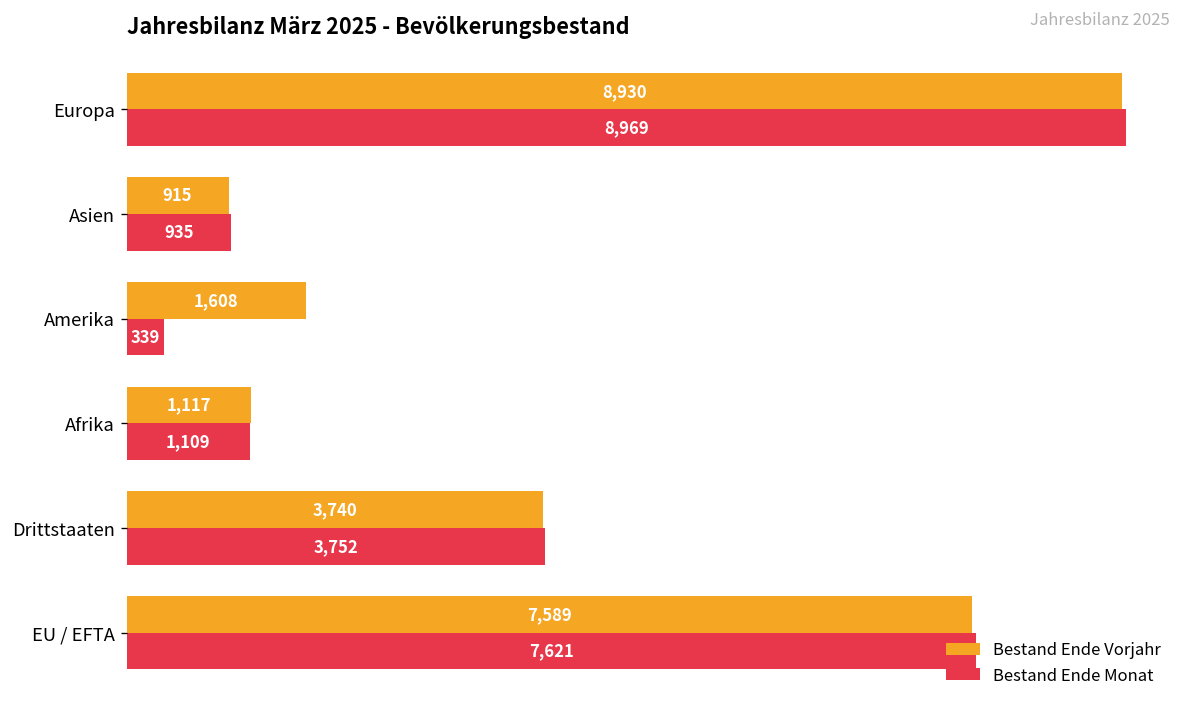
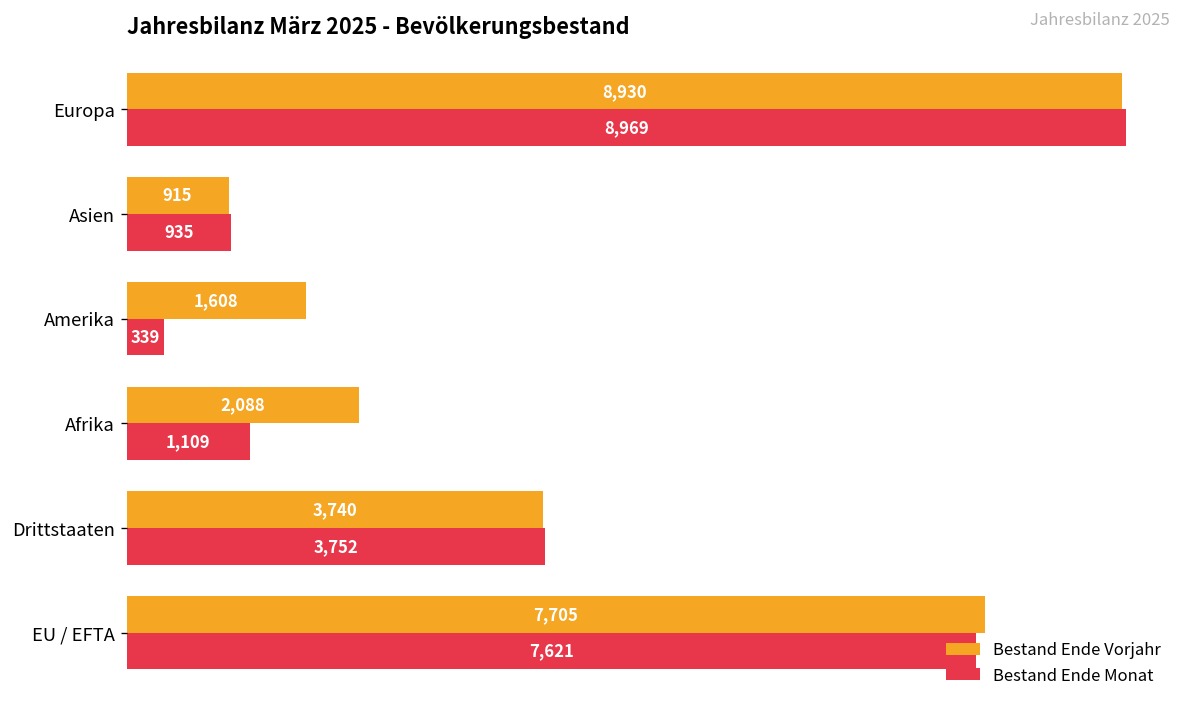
Bestand Ende Vorjahr, Afrika: 1,117 -> 2,088
Bestand Ende Vorjahr, EU / EFTA: 7,589 -> 7,705
